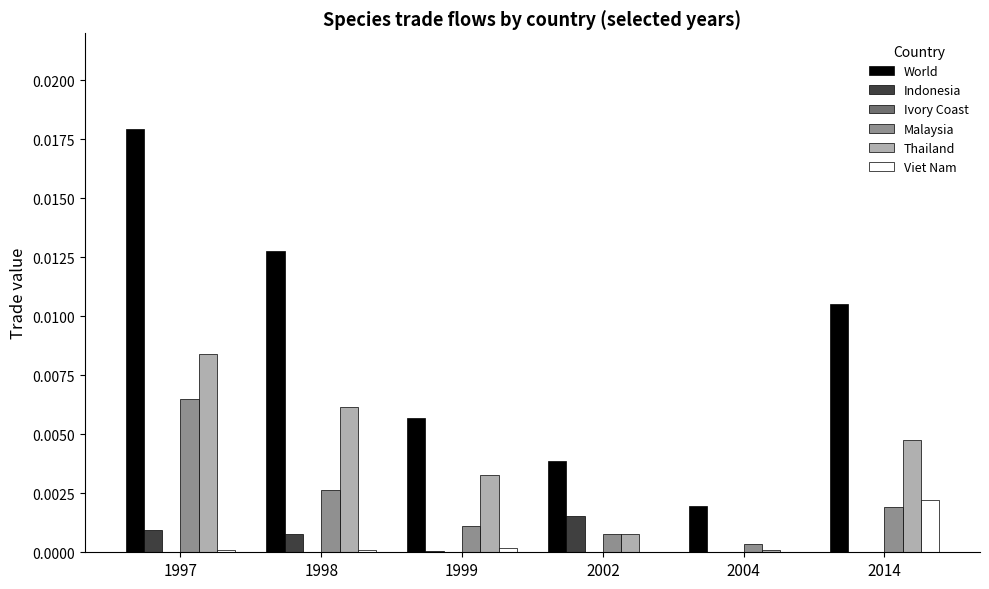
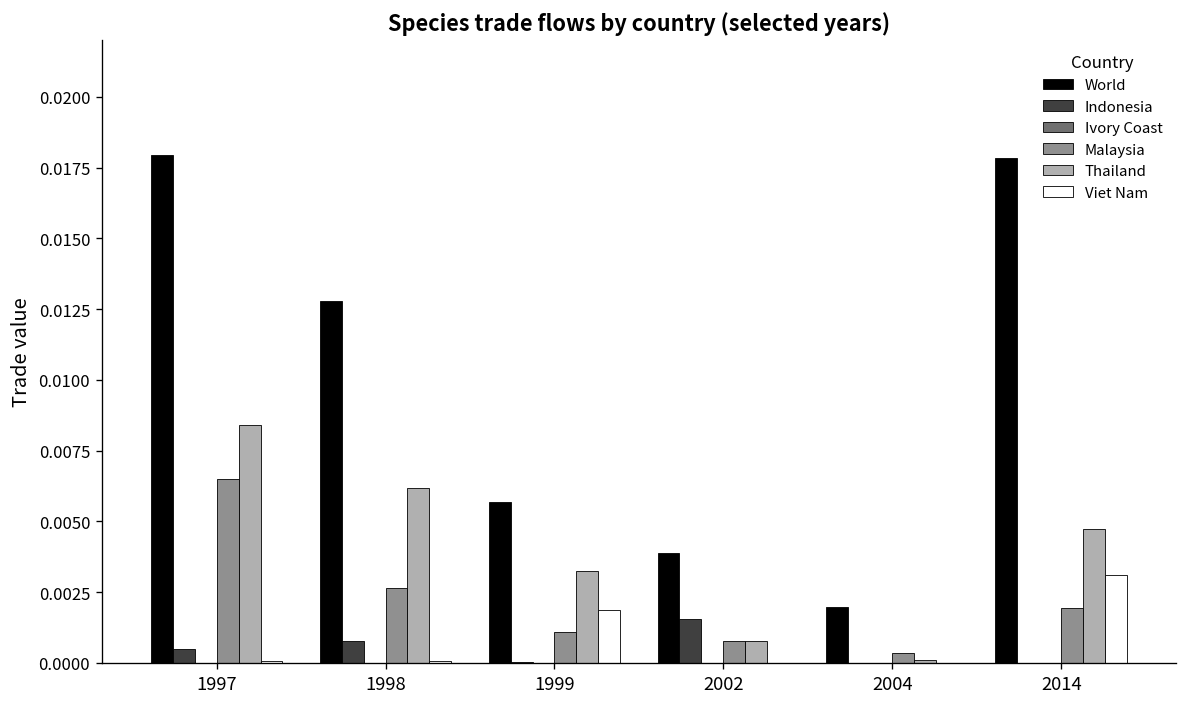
Indonesia, 1997: 0.0009 -> 0.0005
Viet Nam, 1999: 0.0002 -> 0.0019
World, 2014: 0.0105 -> 0.0178
Viet Nam, 2014: 0.0022 -> 0.0031
